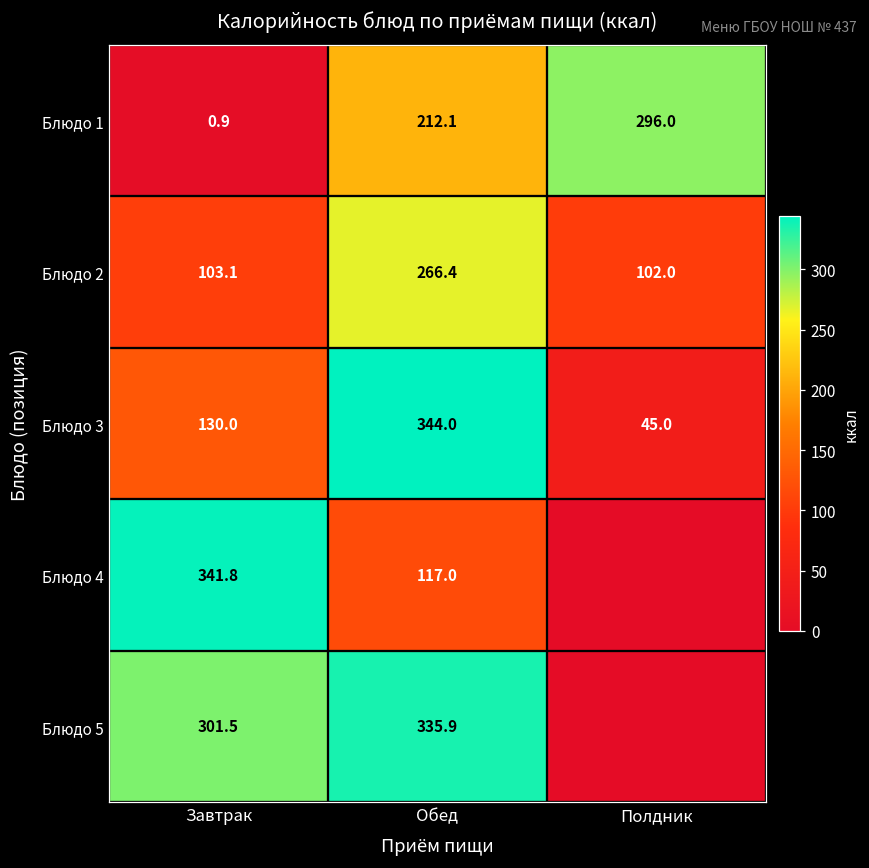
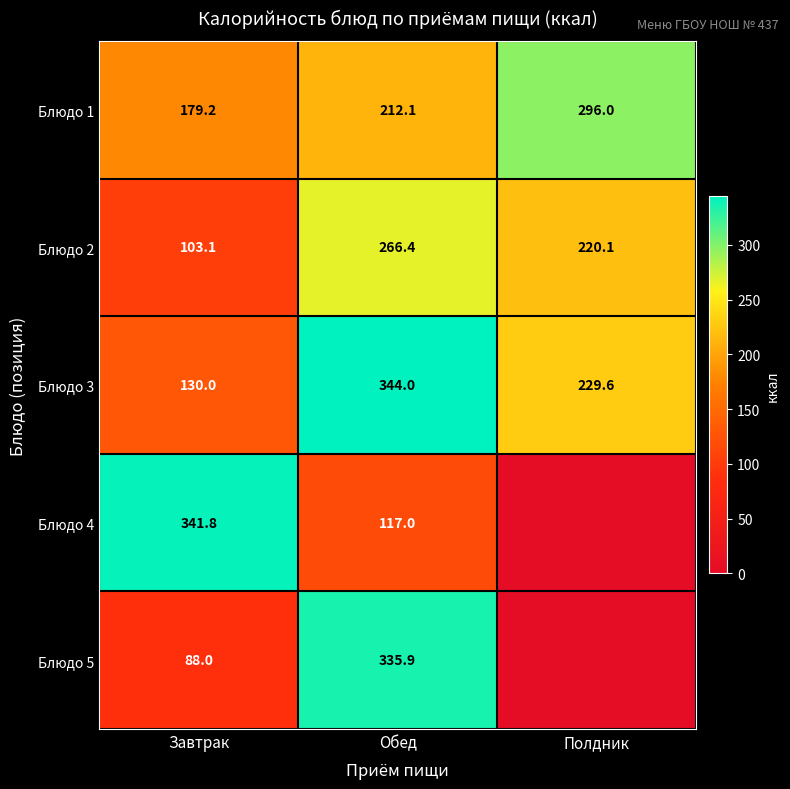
Блюдо 1, Завтрак: 0.9 -> 179.2
Блюдо 2, Полдник: 102.0 -> 220.1
Блюдо 3, Полдник: 45.0 -> 229.6
Блюдо 5, Завтрак: 301.5 -> 88.0
